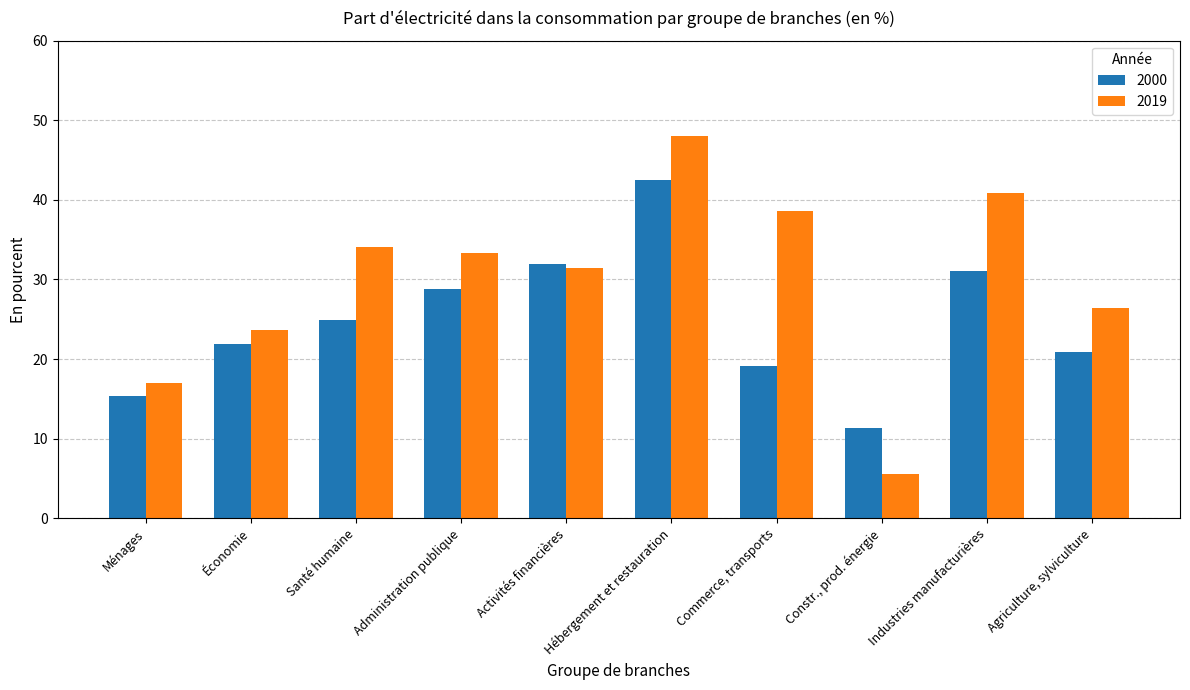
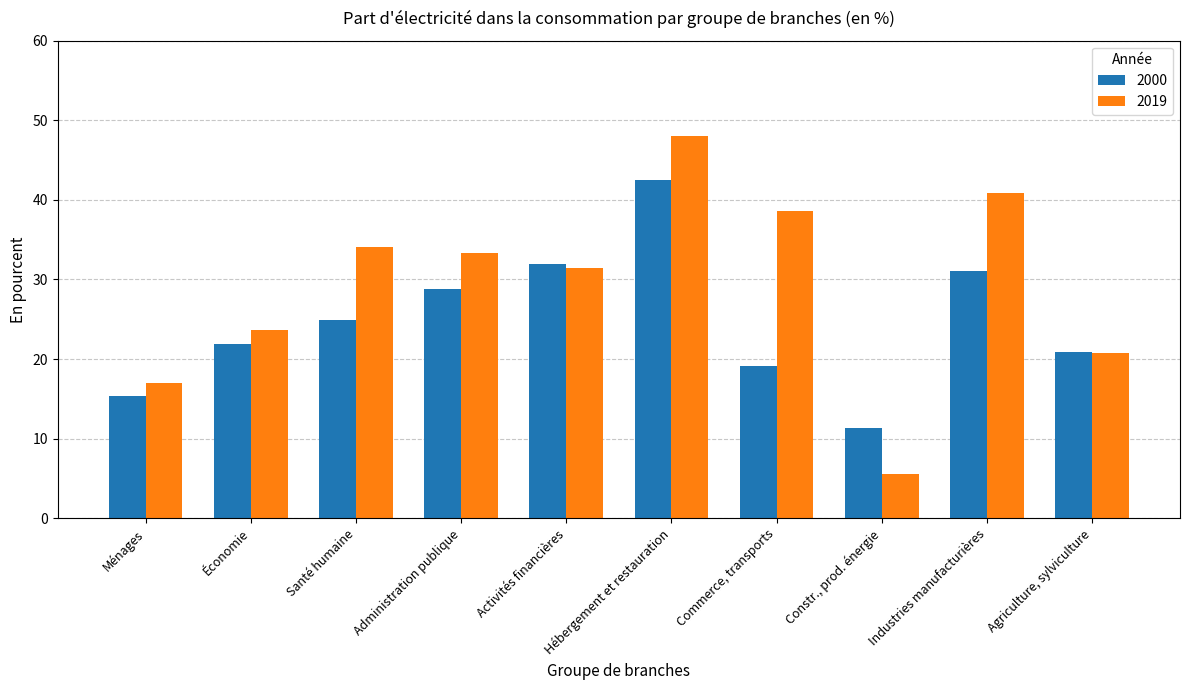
2019, Agriculture, sylviculture: 26 -> 21
